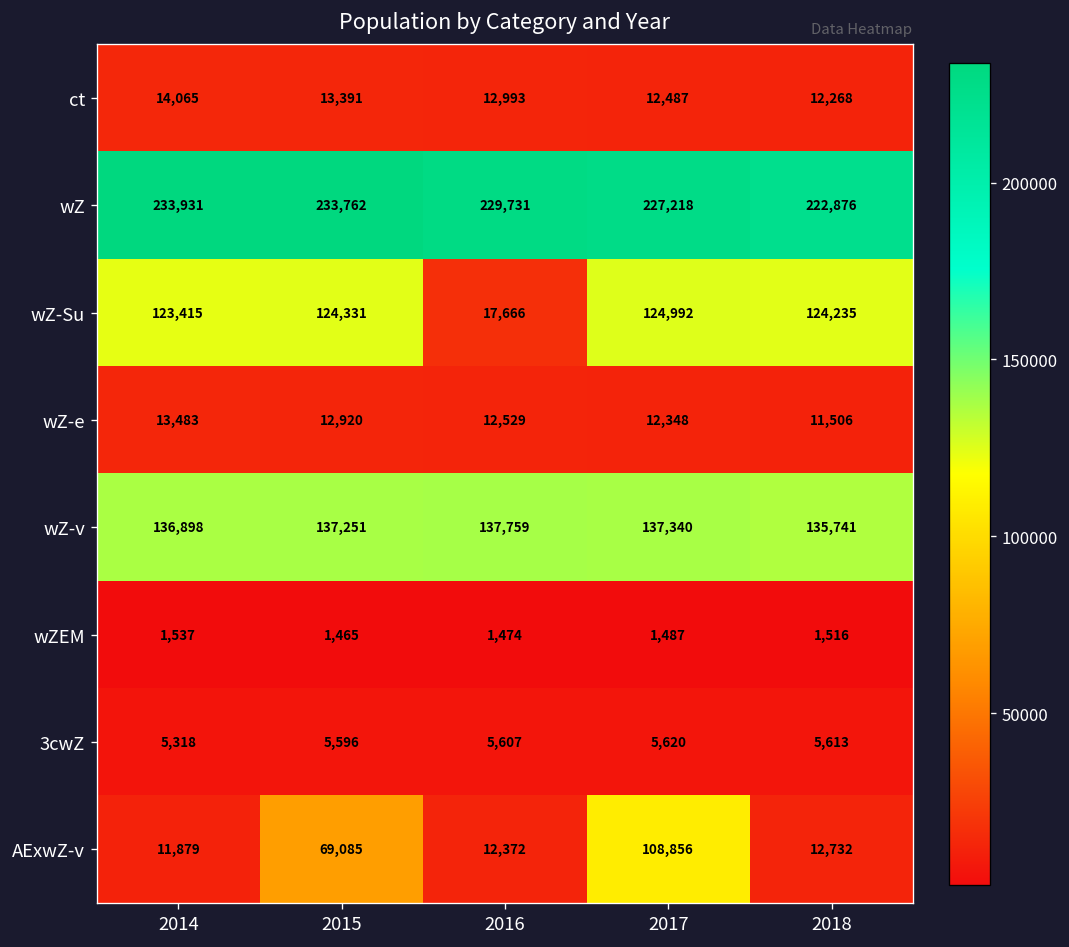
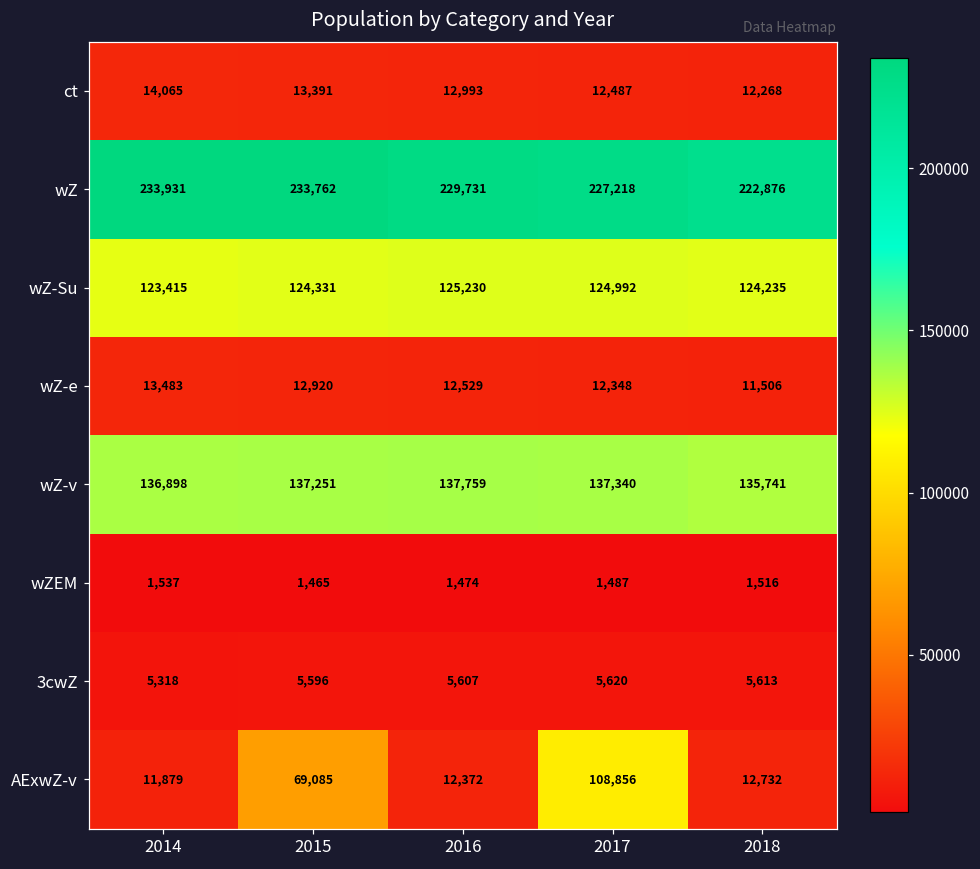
wZ-Su, 2016: 17,666 -> 125,230
